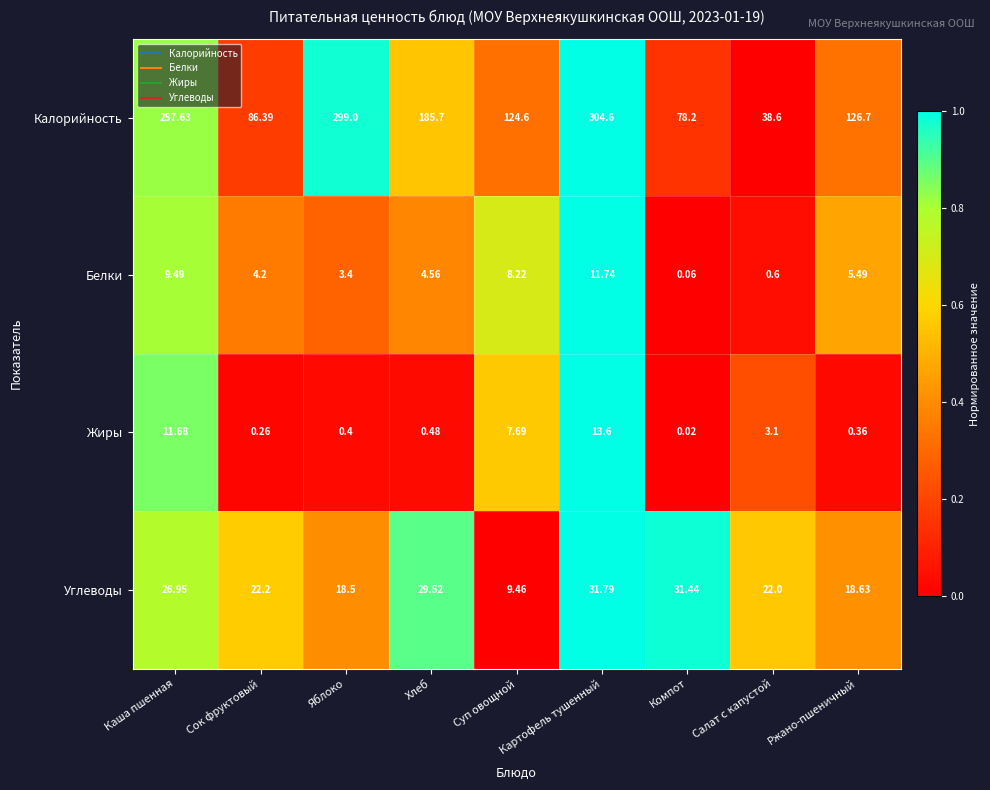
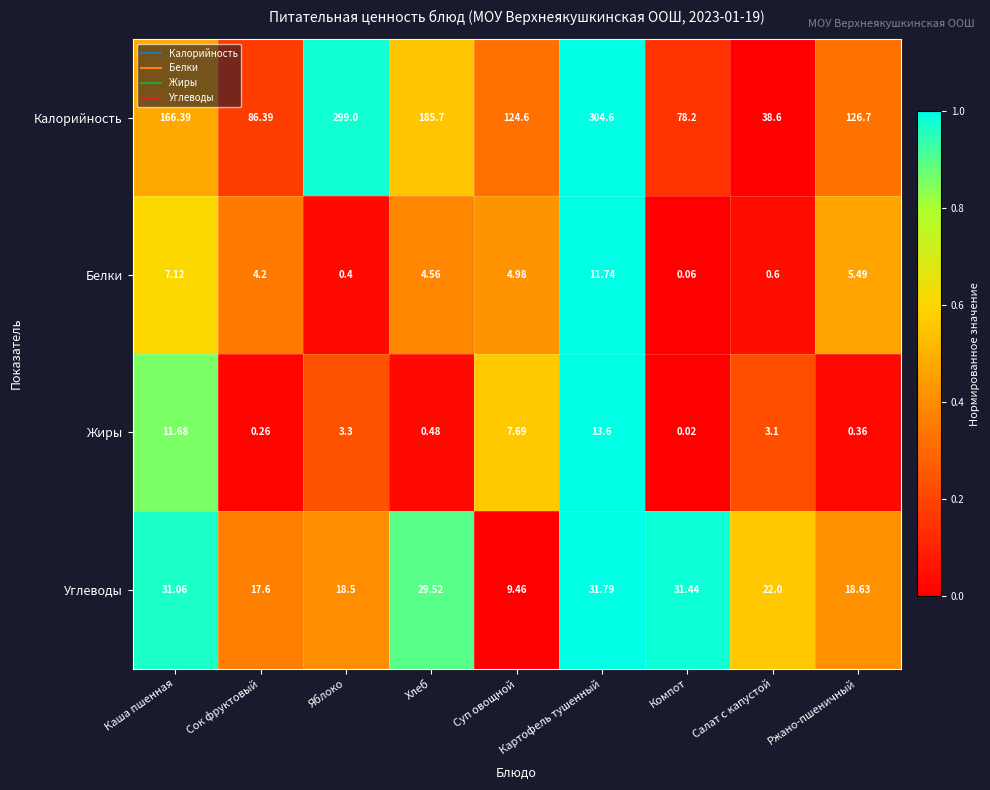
Калорийность, Каша пшенная: 257.63 -> 166.39
Белки, Каша пшенная: 9.49 -> 7.12
Белки, Яблоко: 3.4 -> 0.4
Белки, Суп овощной: 8.22 -> 4.98
Жиры, Яблоко: 0.4 -> 3.3
Углеводы, Каша пшенная: 26.95 -> 31.06
Углеводы, Сок фруктовый: 22.2 -> 17.6
